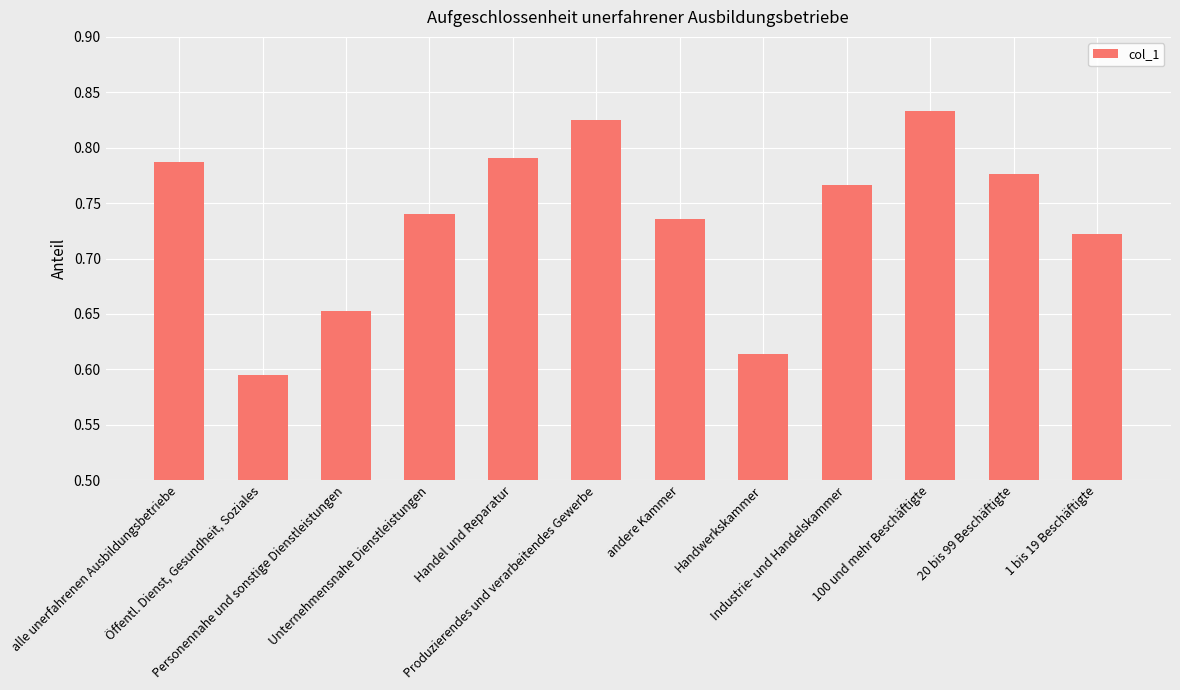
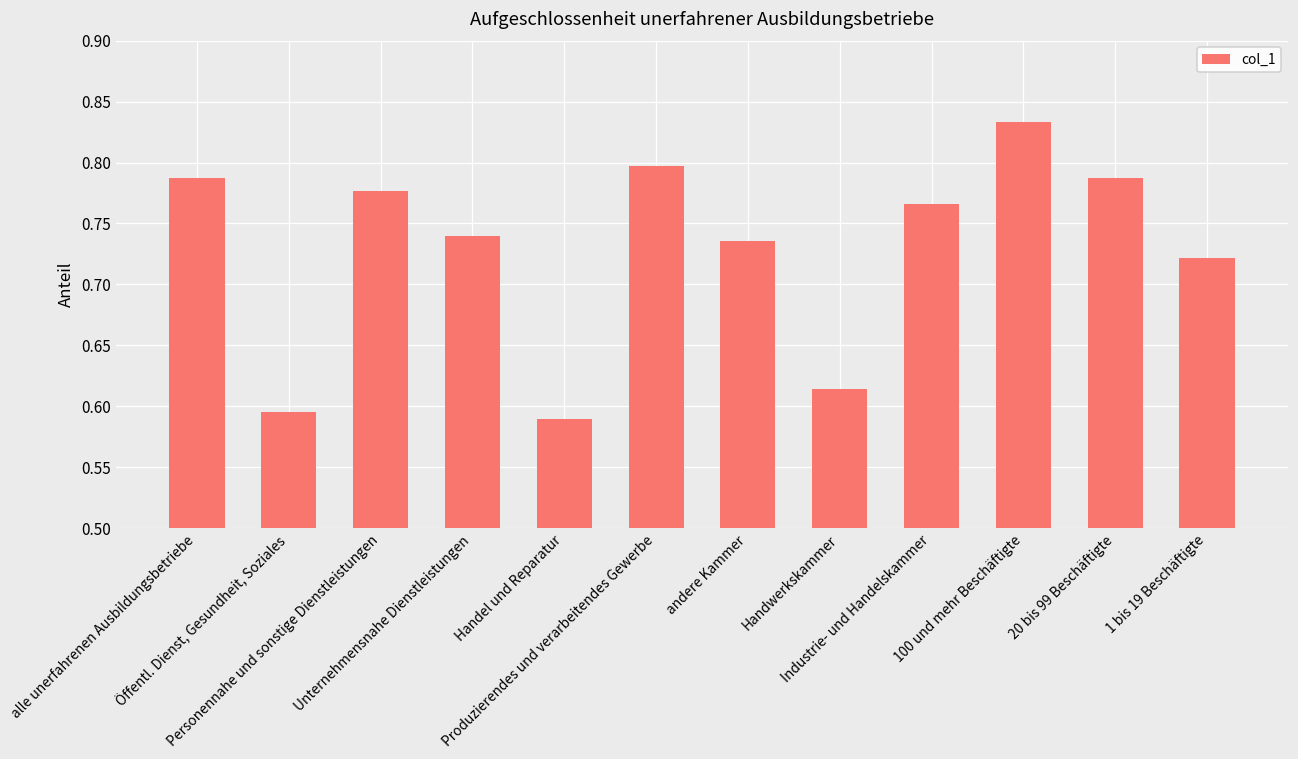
Personennahe und sonstige Dienstleistungen: 0.653 -> 0.777
Handel und Reparatur: 0.791 -> 0.590
Produzierendes und verarbeitendes Gewerbe: 0.825 -> 0.797
20 bis 99 Beschäftigte: 0.776 -> 0.787
